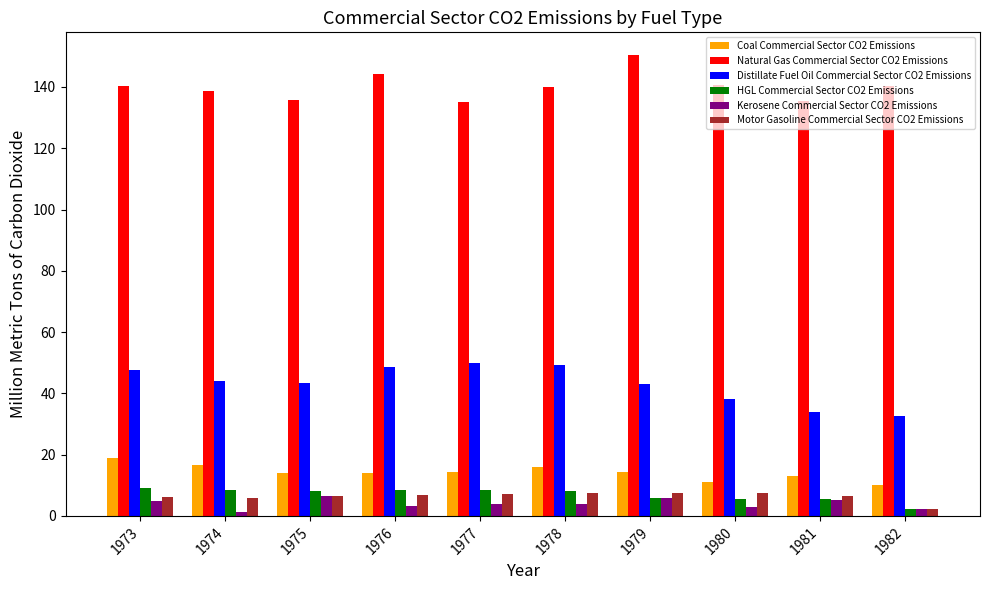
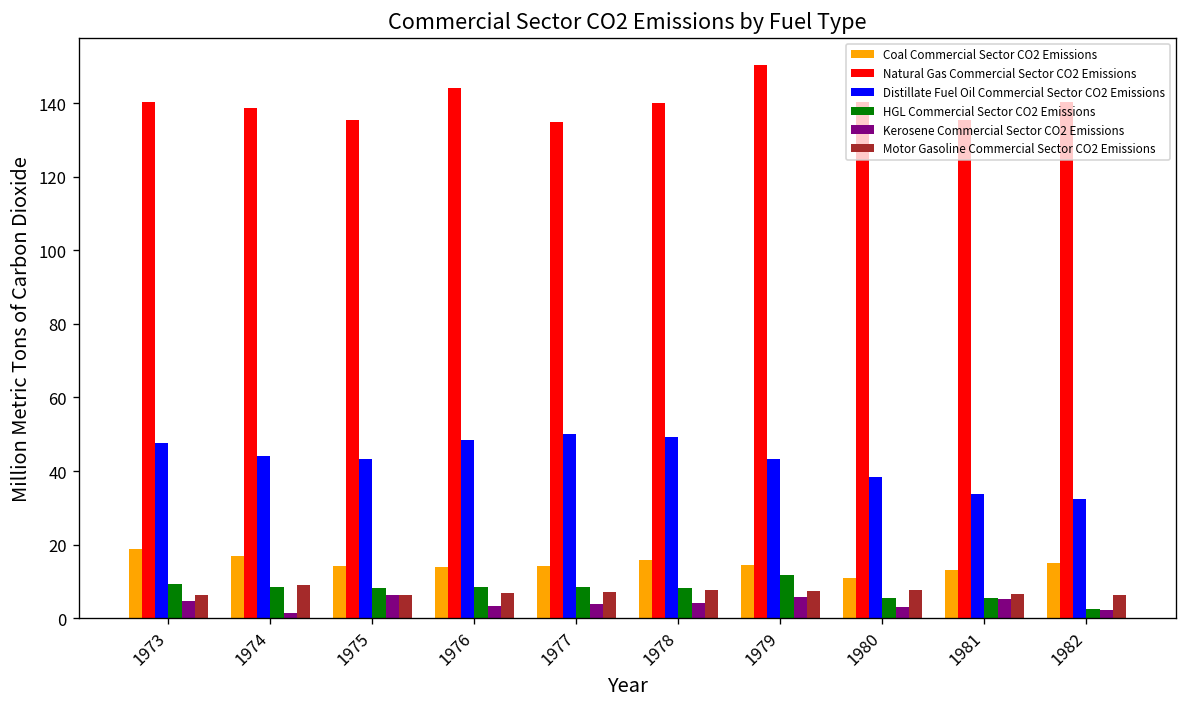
Motor Gasoline Commercial Sector CO2 Emissions, 1974: 6 -> 9
HGL Commercial Sector CO2 Emissions, 1979: 6 -> 12
Coal Commercial Sector CO2 Emissions, 1982: 10 -> 15
Motor Gasoline Commercial Sector CO2 Emissions, 1982: 2 -> 6
